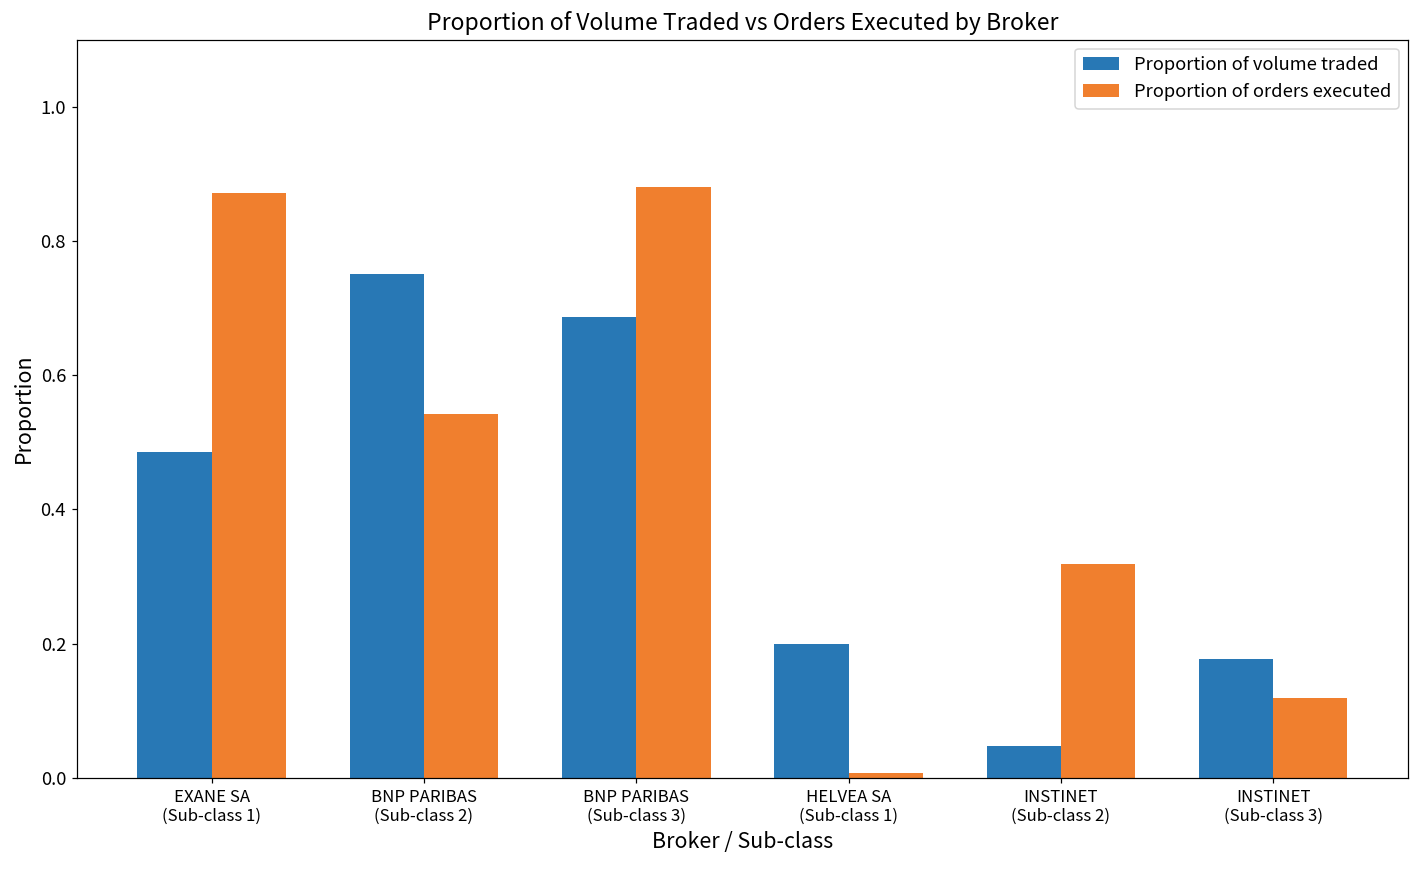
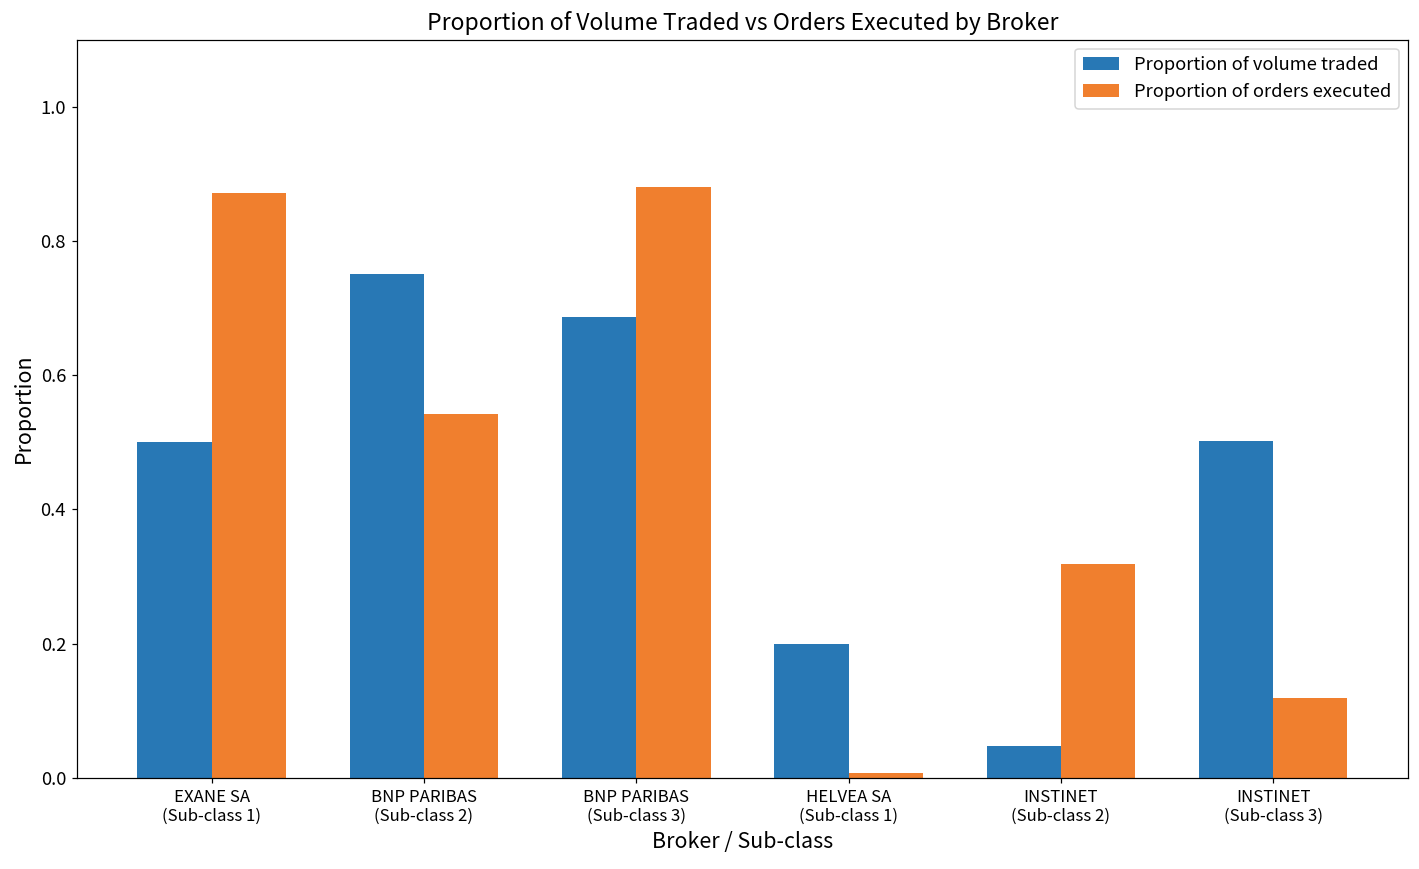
Proportion of volume traded, EXANE SA (Sub-class 1): 0.49 -> 0.50
Proportion of volume traded, INSTINET (Sub-class 3): 0.18 -> 0.50
